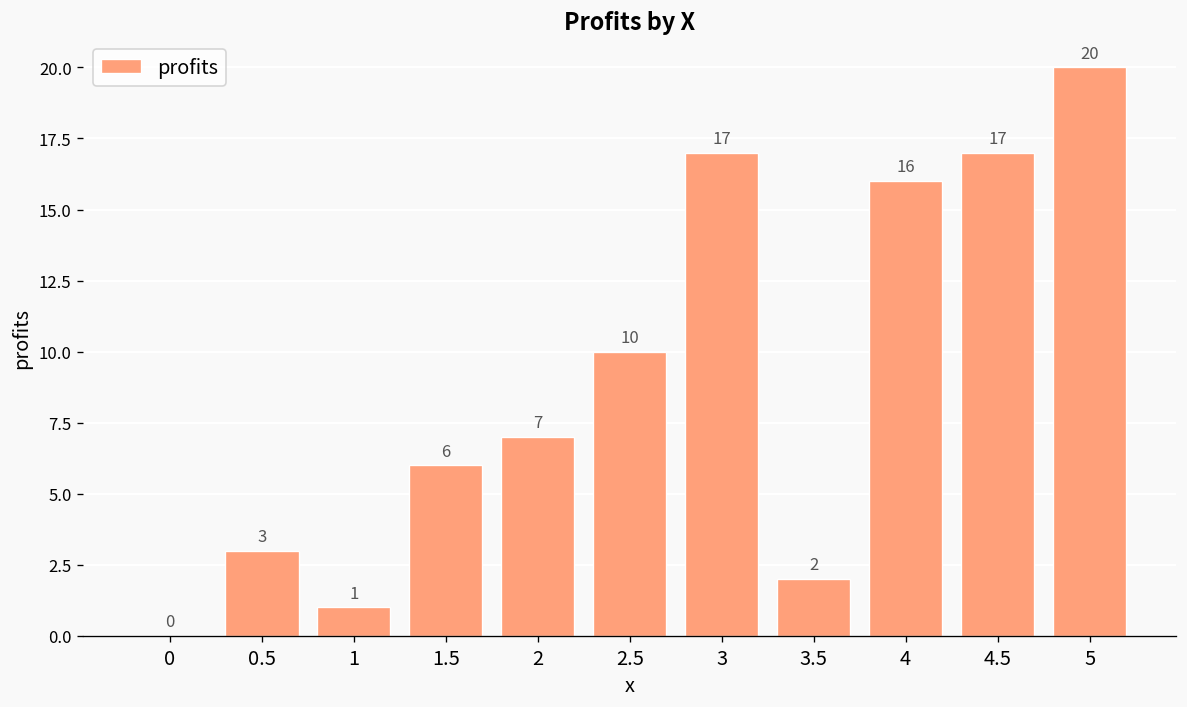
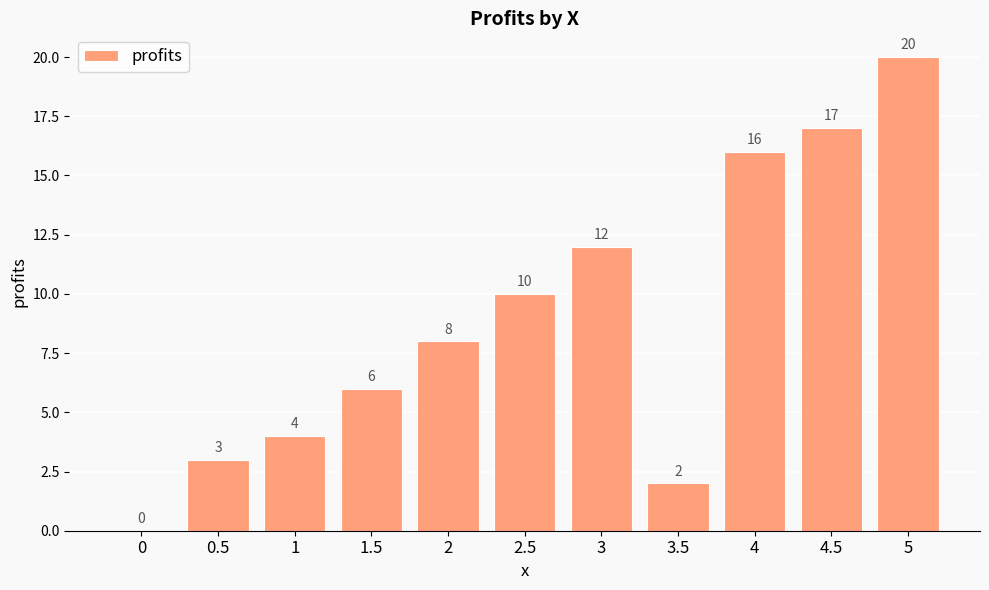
1: 1 -> 4
2: 7 -> 8
3: 17 -> 12
